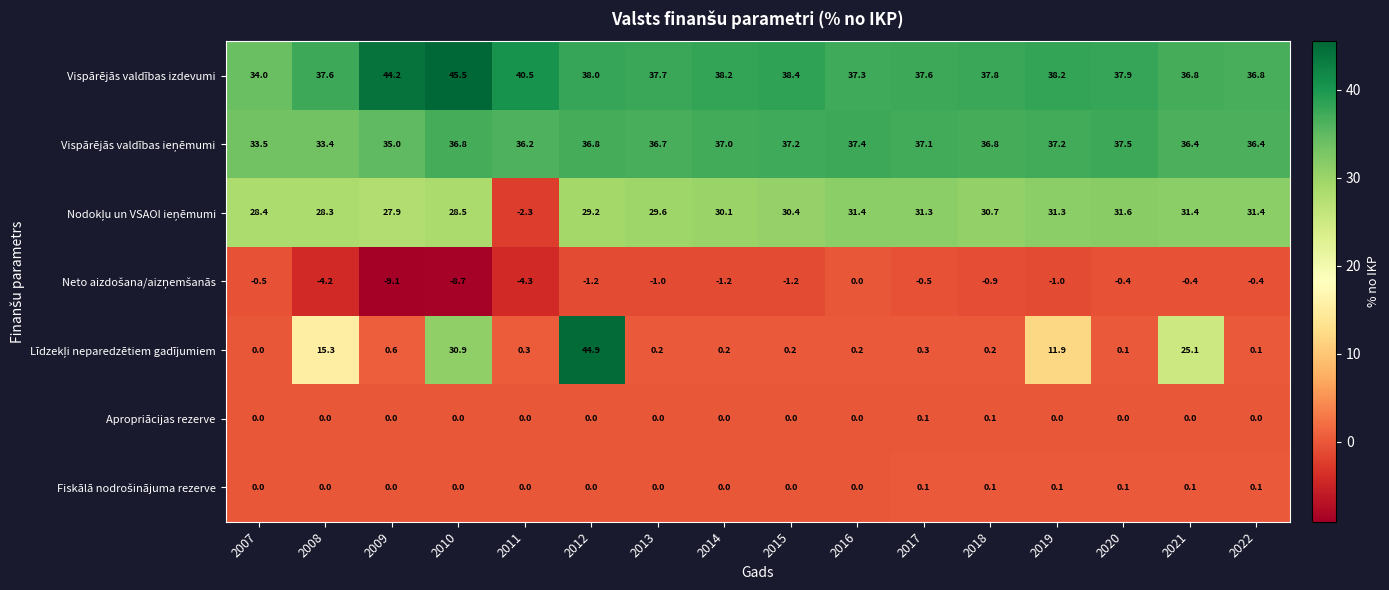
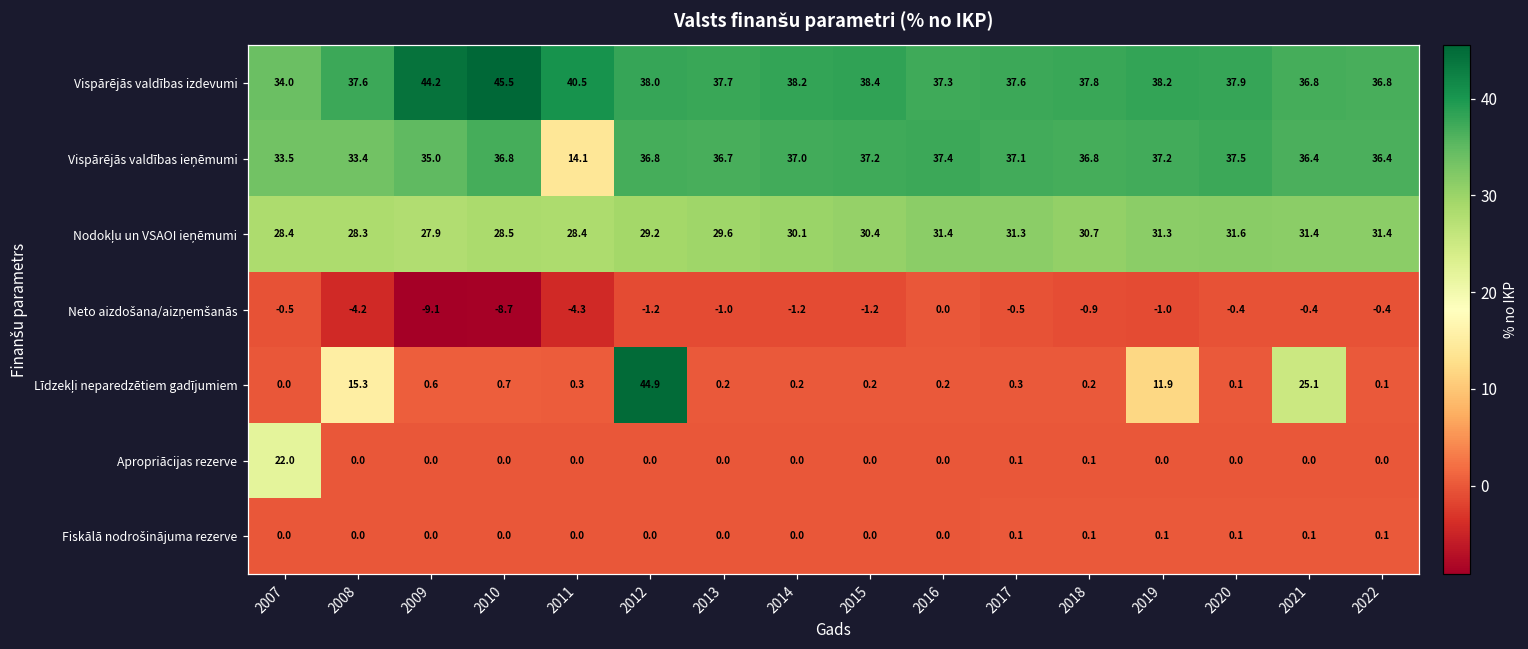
Vispārējās valdības ieņēmumi, 2011: 36.2 -> 14.1
Nodokļu un VSAOI ieņēmumi, 2011: -2.3 -> 28.4
Līdzekļi neparedzētiem gadījumiem, 2010: 30.9 -> 0.7
Apropriācijas rezerve, 2007: 0.0 -> 22.0
